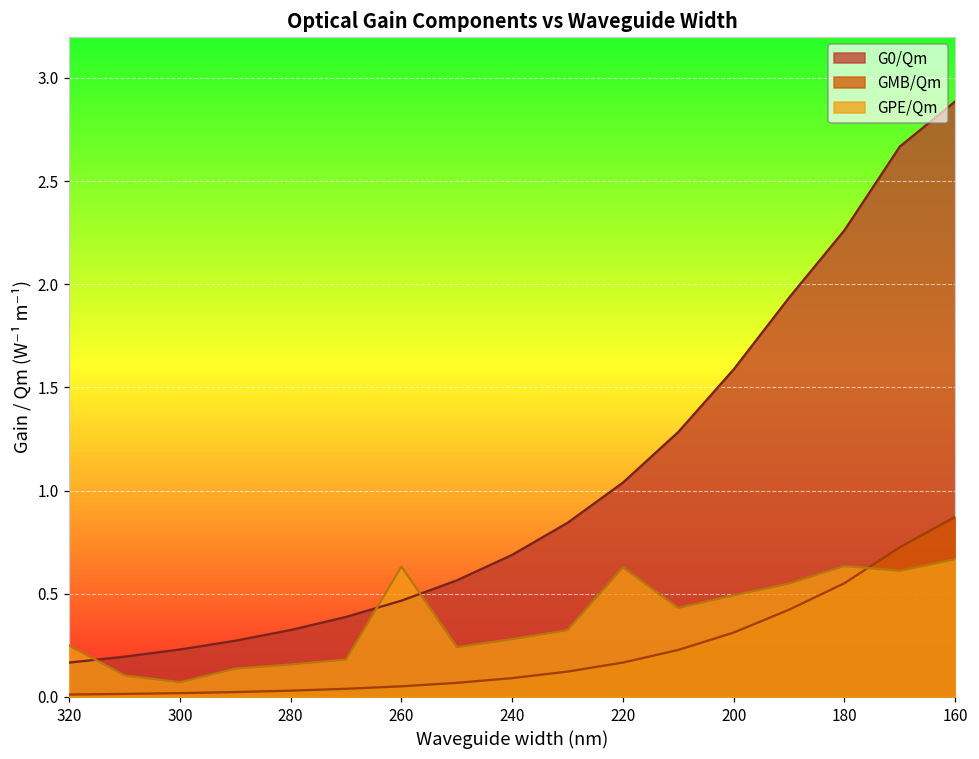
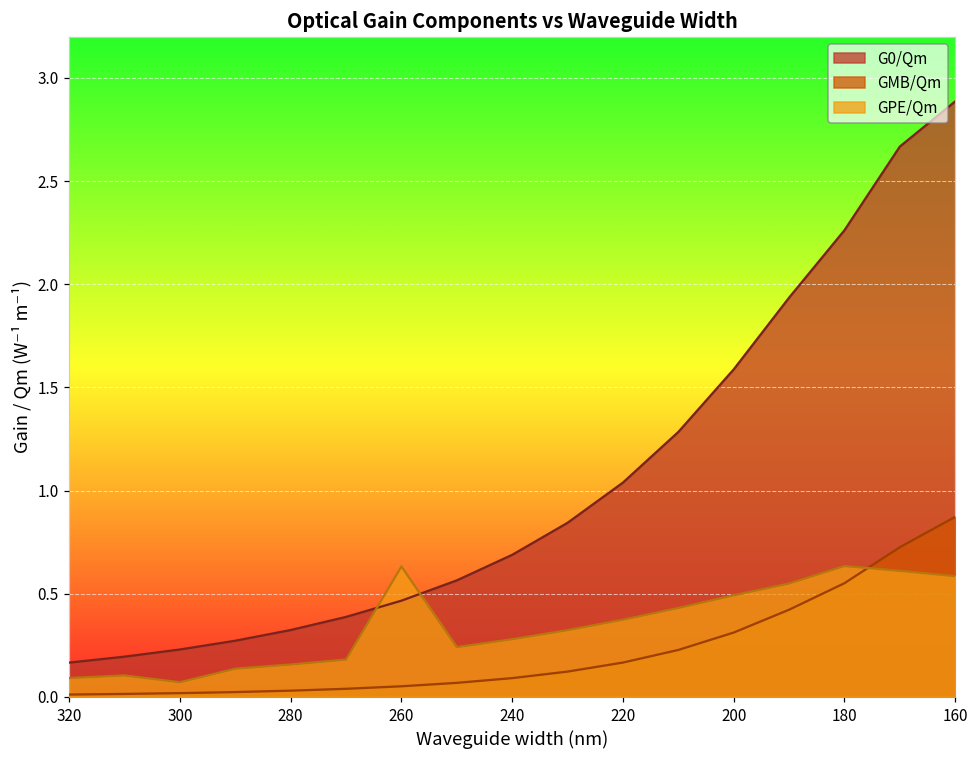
GPE/Qm, 320: 0.25 -> 0.09
GPE/Qm, 220: 0.63 -> 0.37
GPE/Qm, 160: 0.67 -> 0.58
